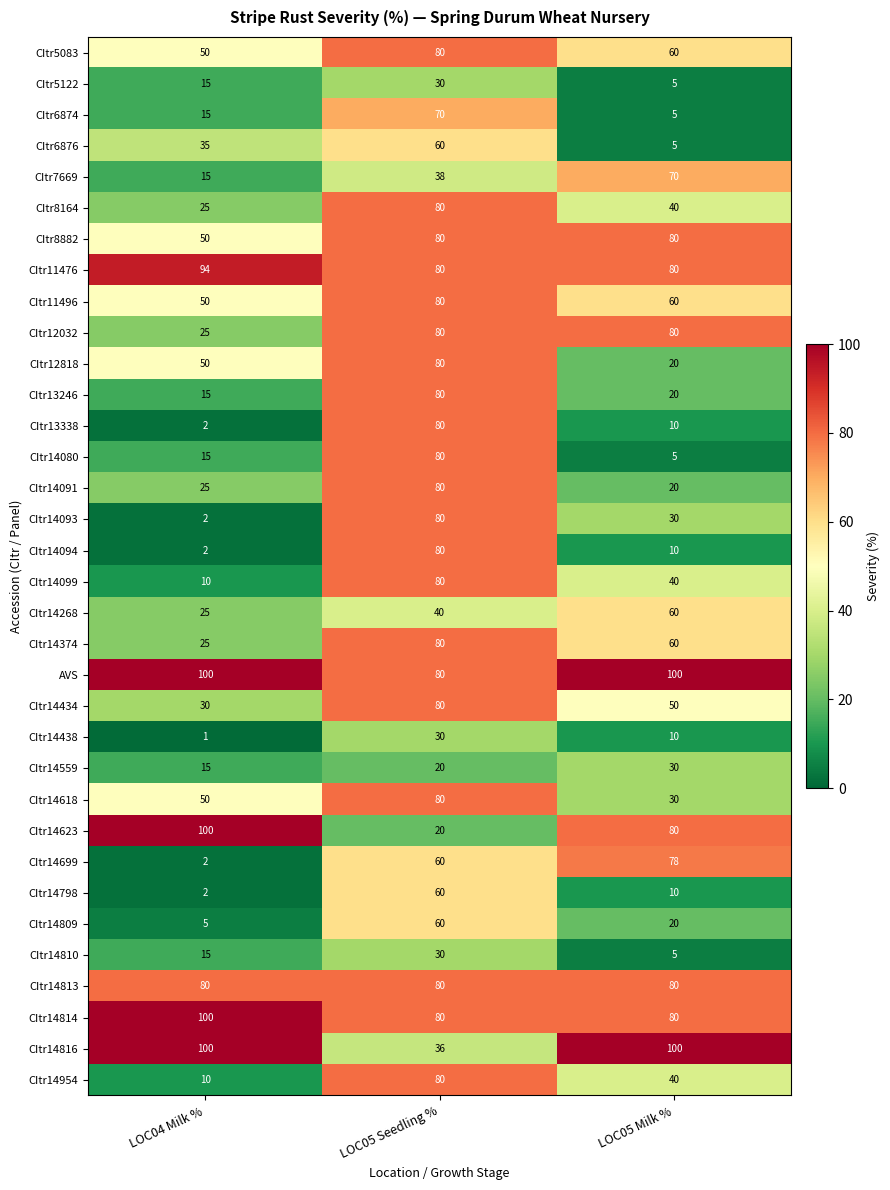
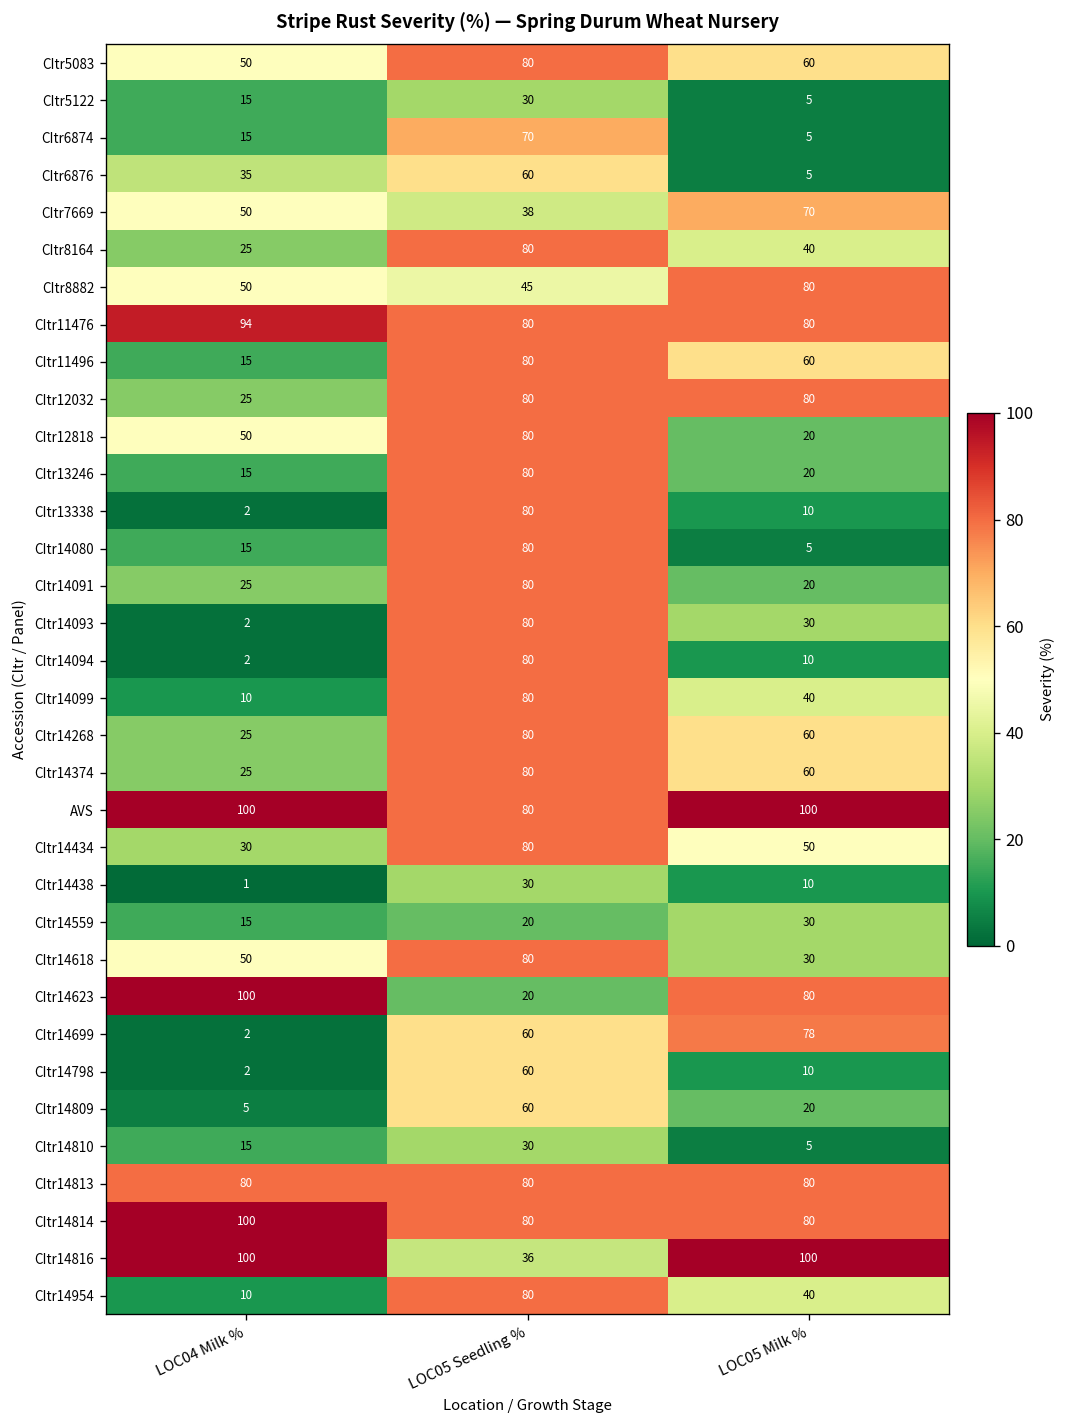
CItr7669, LOC04 Milk %: 15 -> 50
CItr8882, LOC05 Seedling %: 80 -> 45
CItr11496, LOC04 Milk %: 50 -> 15
CItr14268, LOC05 Seedling %: 40 -> 80
